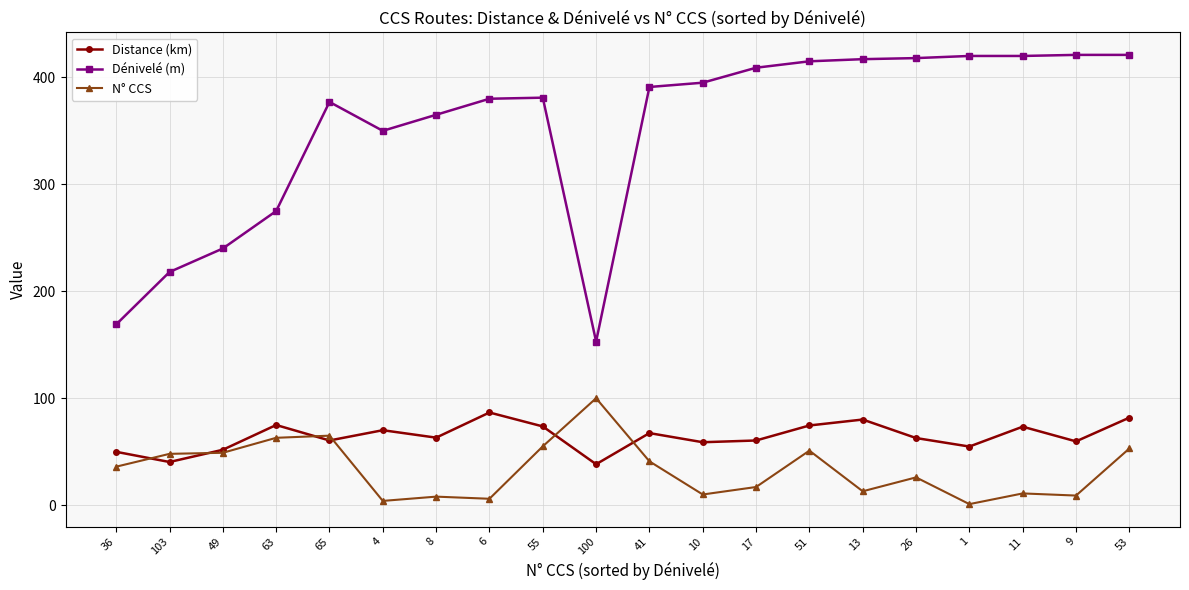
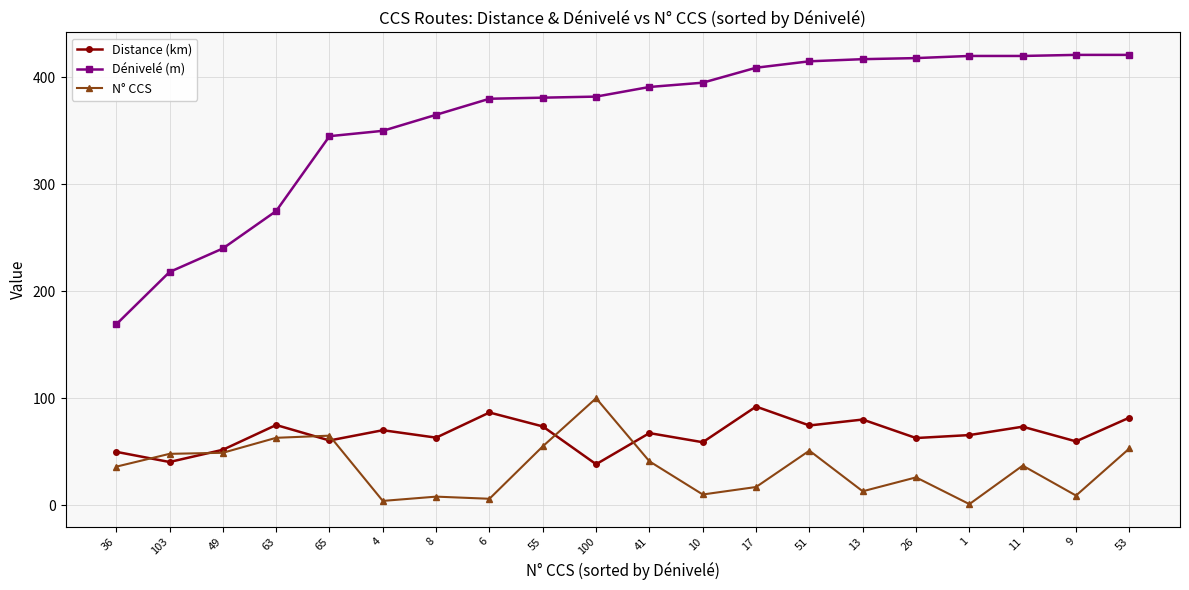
Dénivelé (m), 65: 377 -> 345
Dénivelé (m), 100: 153 -> 382
Distance (km), 17: 60 -> 92
Distance (km), 1: 55 -> 66
N° CCS, 11: 11 -> 37
